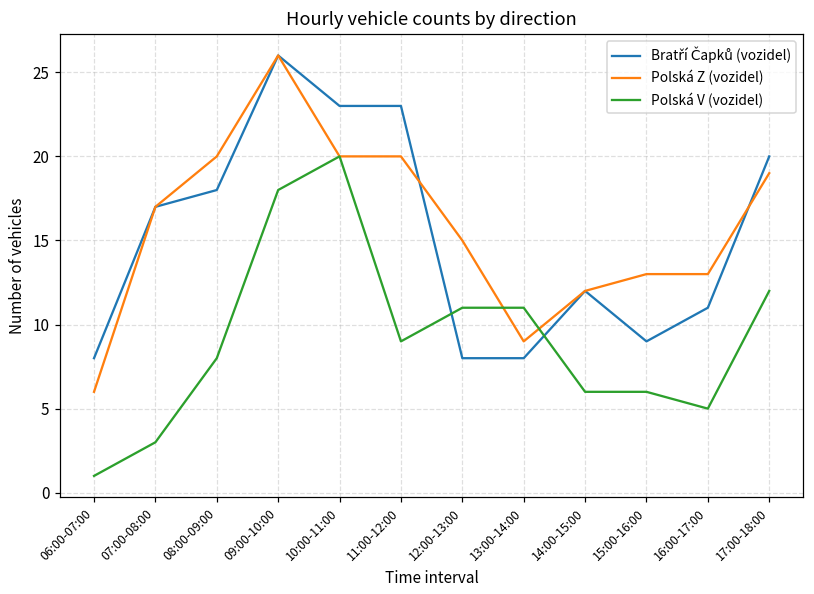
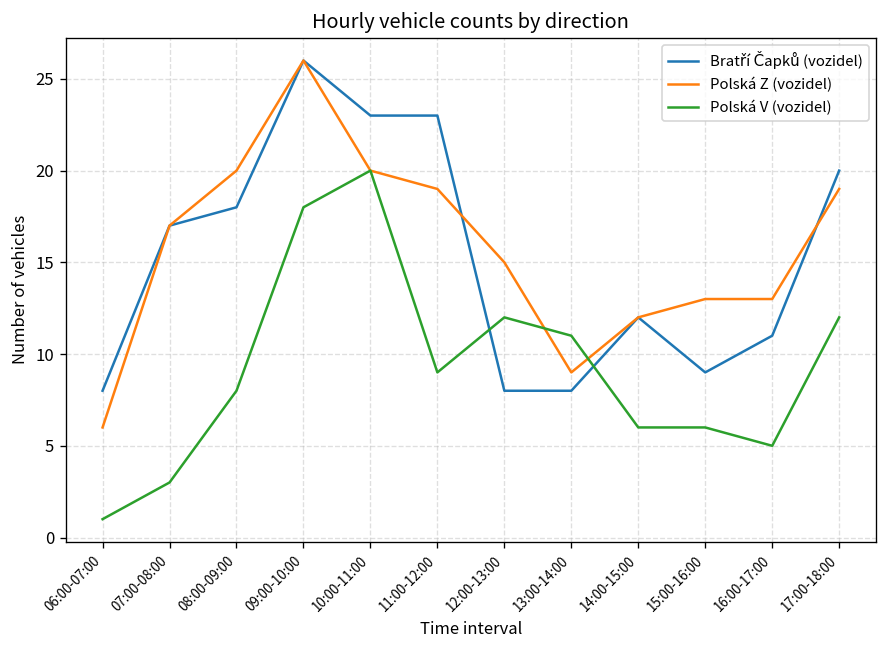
Polská Z (vozidel), 11:00-12:00: 20 -> 19
Polská V (vozidel), 12:00-13:00: 11 -> 12
